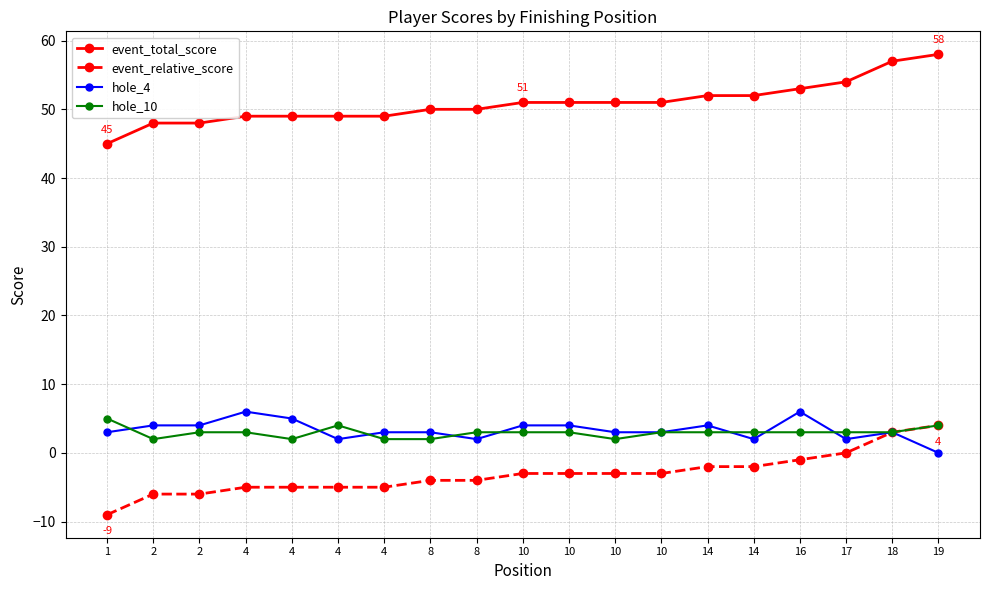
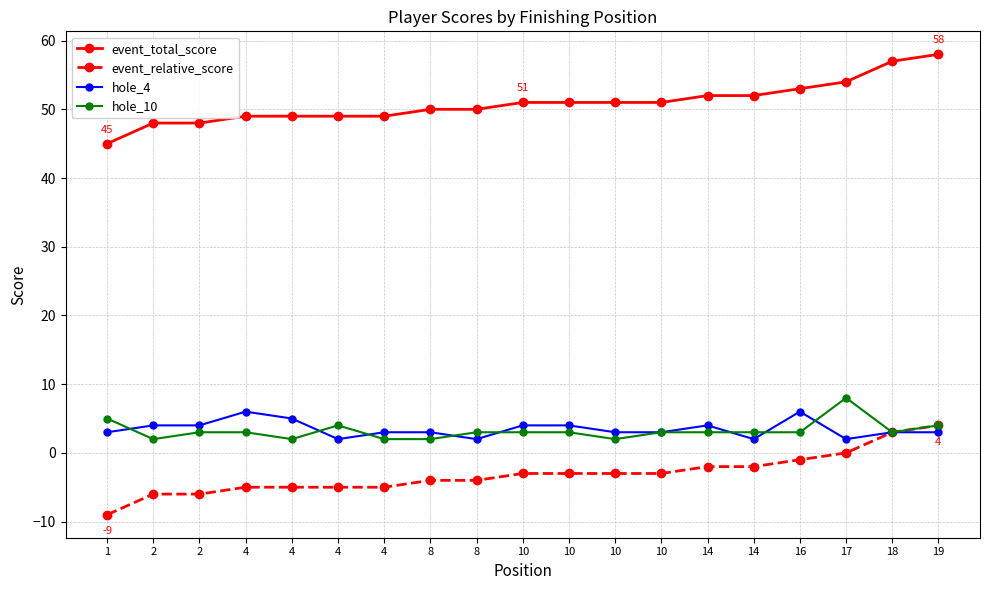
hole_10, 17: 3 -> 8
hole_4, 19: 0 -> 3
